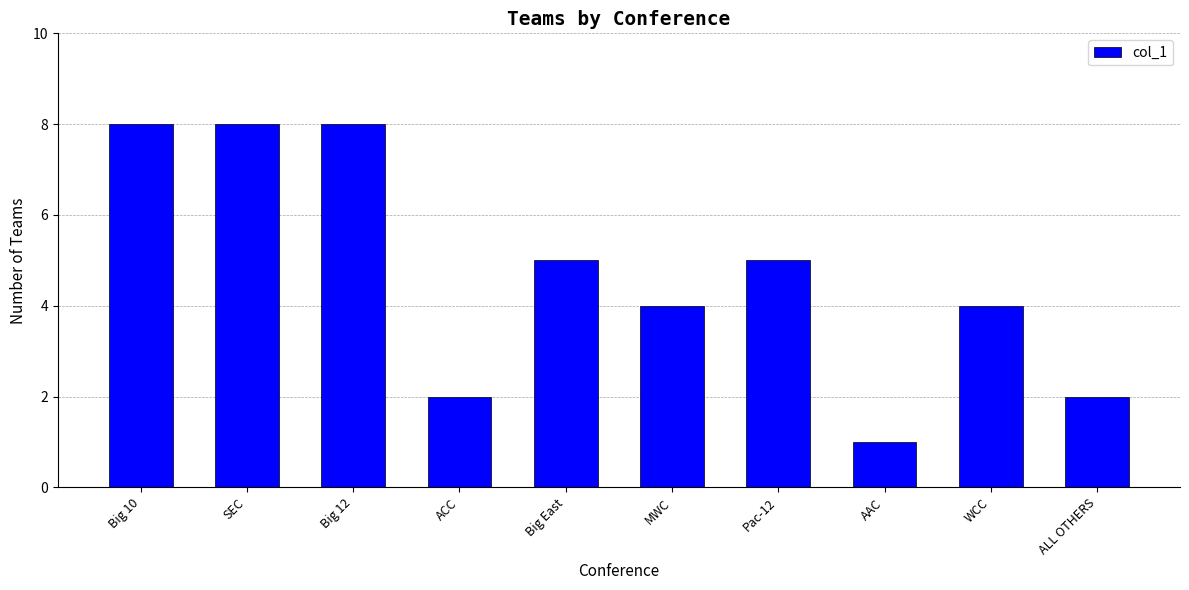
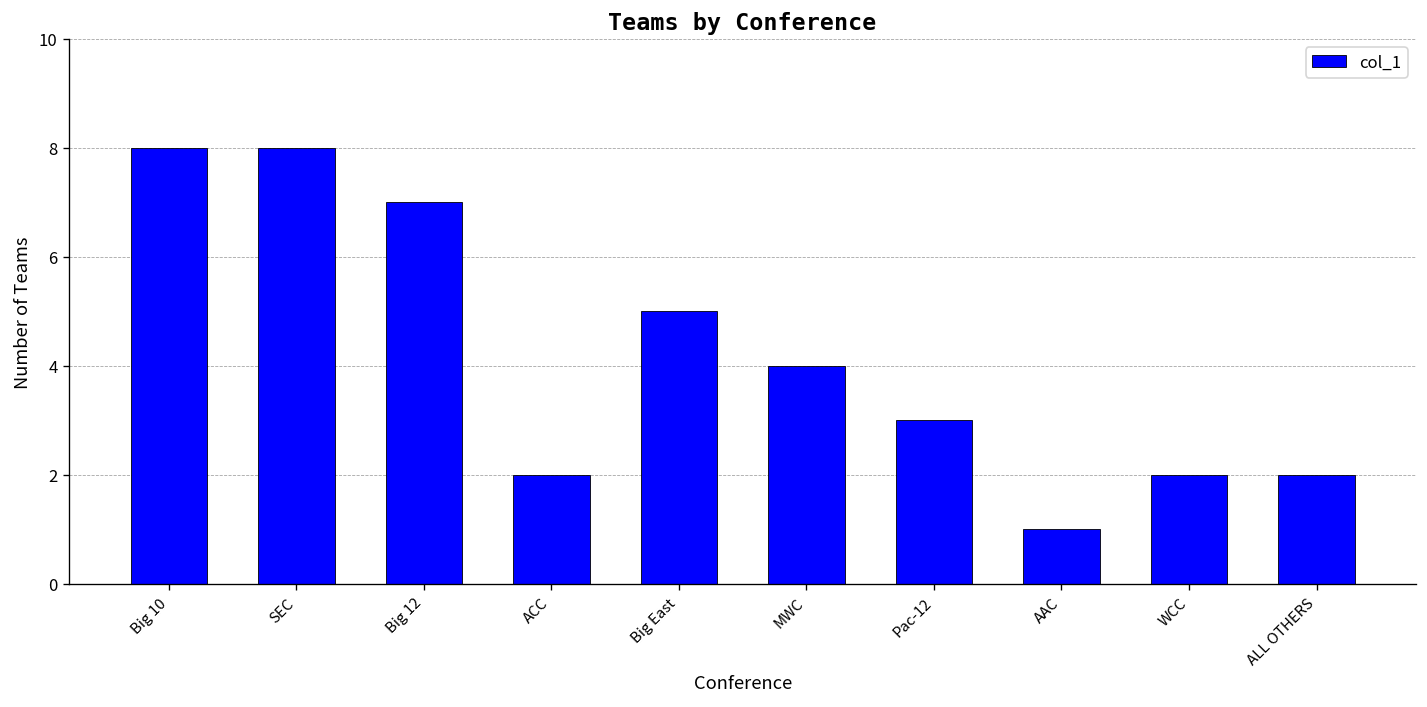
Big 12: 8 -> 7
Pac-12: 5 -> 3
WCC: 4 -> 2
